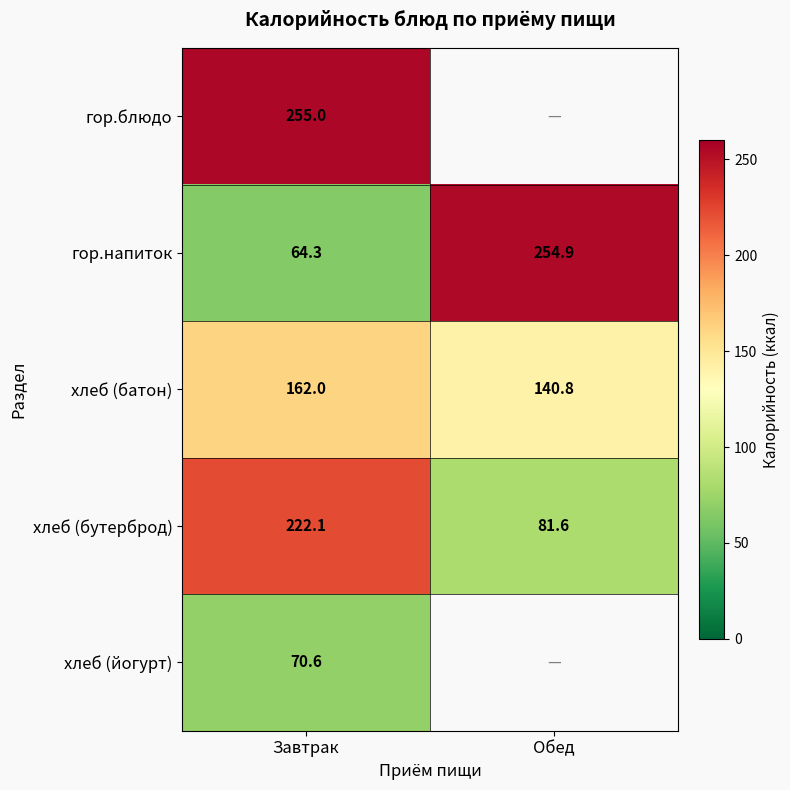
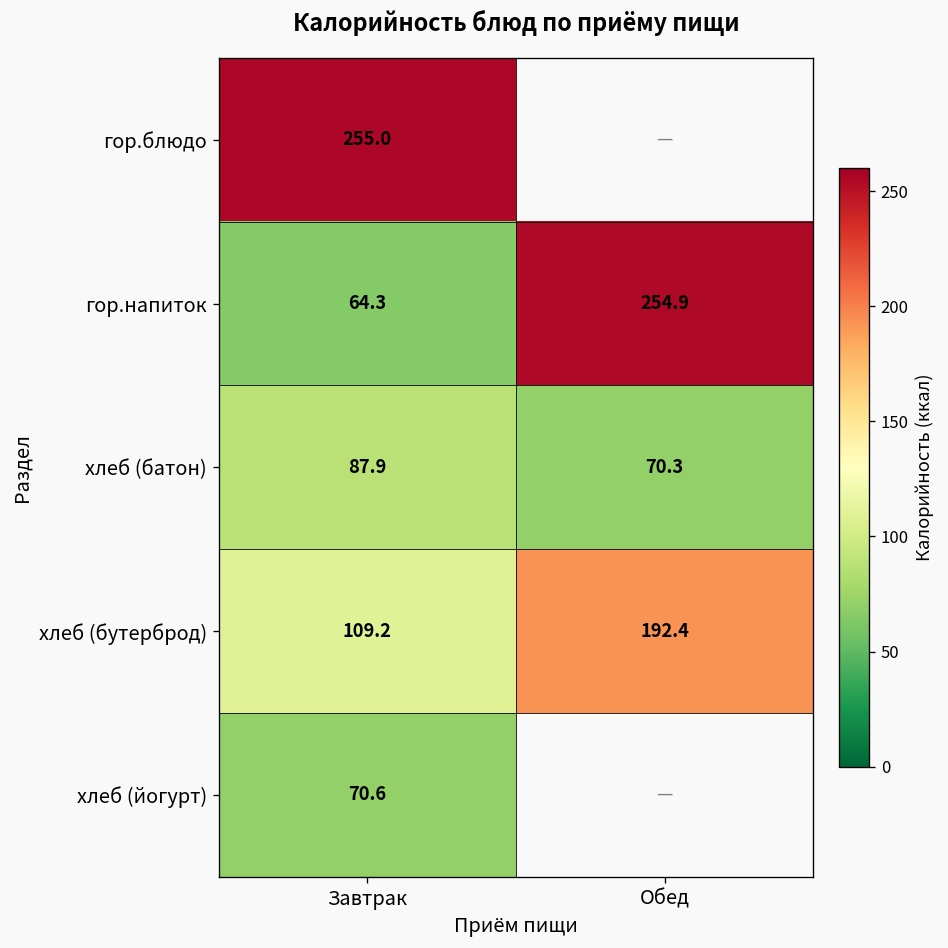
хлеб (батон), Завтрак: 162.0 -> 87.9
хлеб (батон), Обед: 140.8 -> 70.3
хлеб (бутерброд), Завтрак: 222.1 -> 109.2
хлеб (бутерброд), Обед: 81.6 -> 192.4
